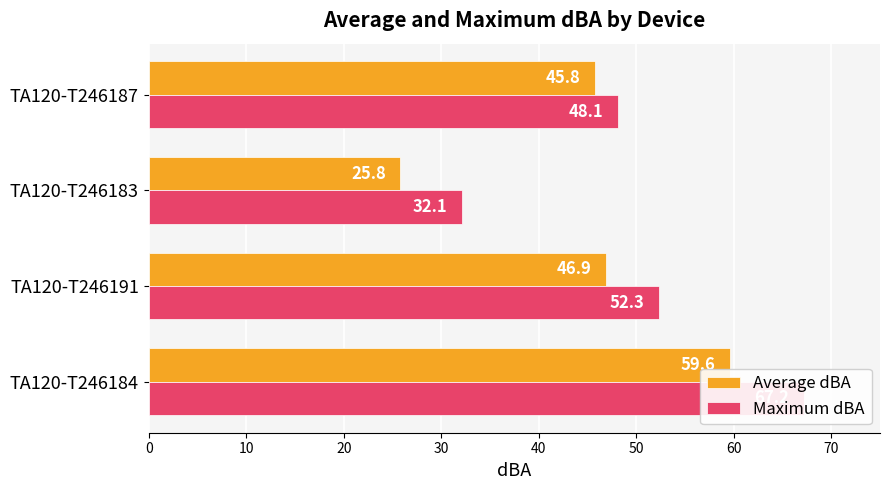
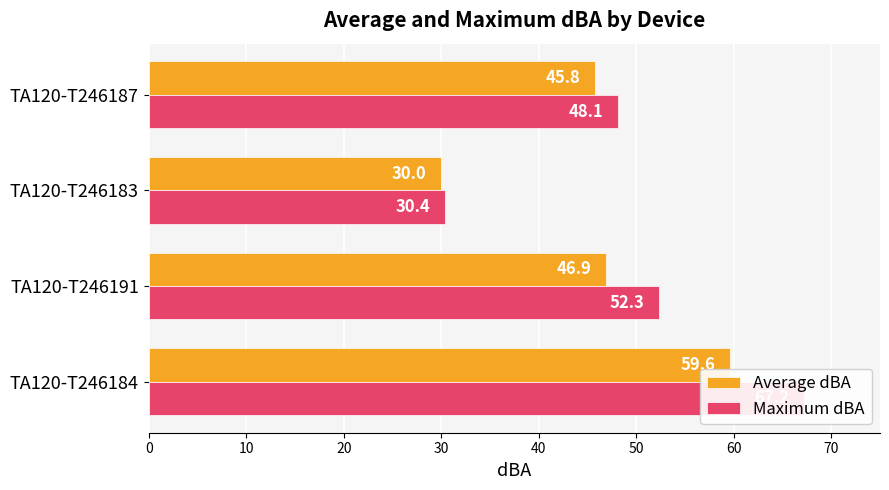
Average dBA, TA120-T246183: 25.8 -> 30.0
Maximum dBA, TA120-T246183: 32.1 -> 30.4
